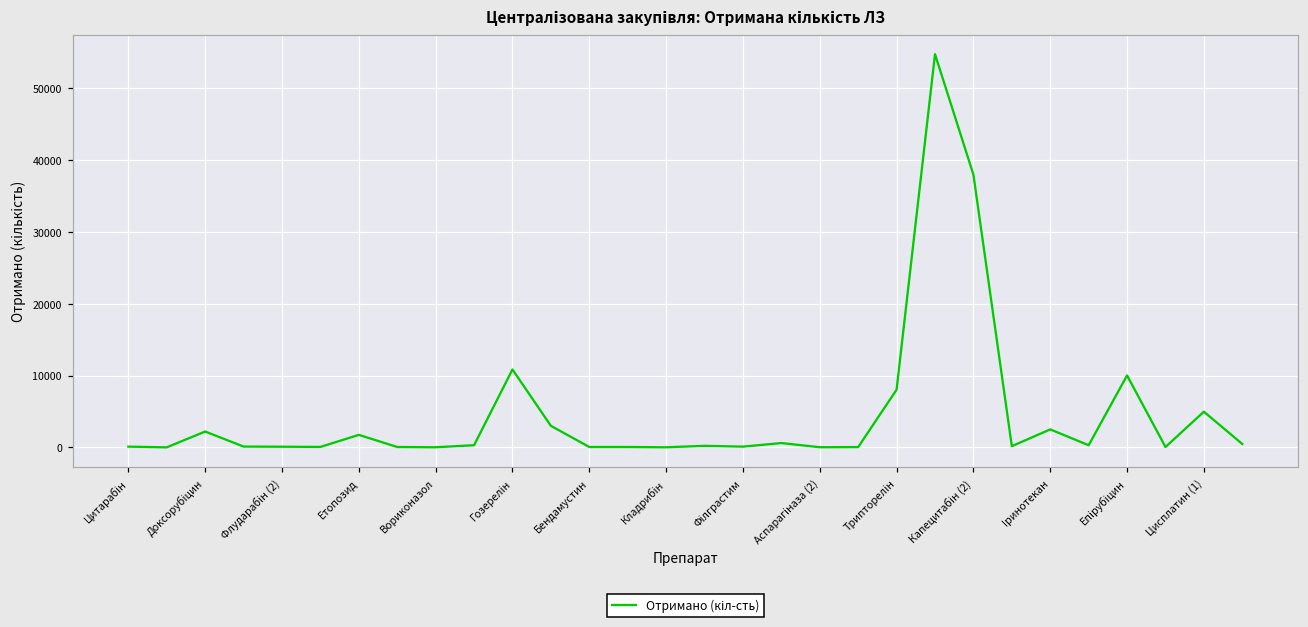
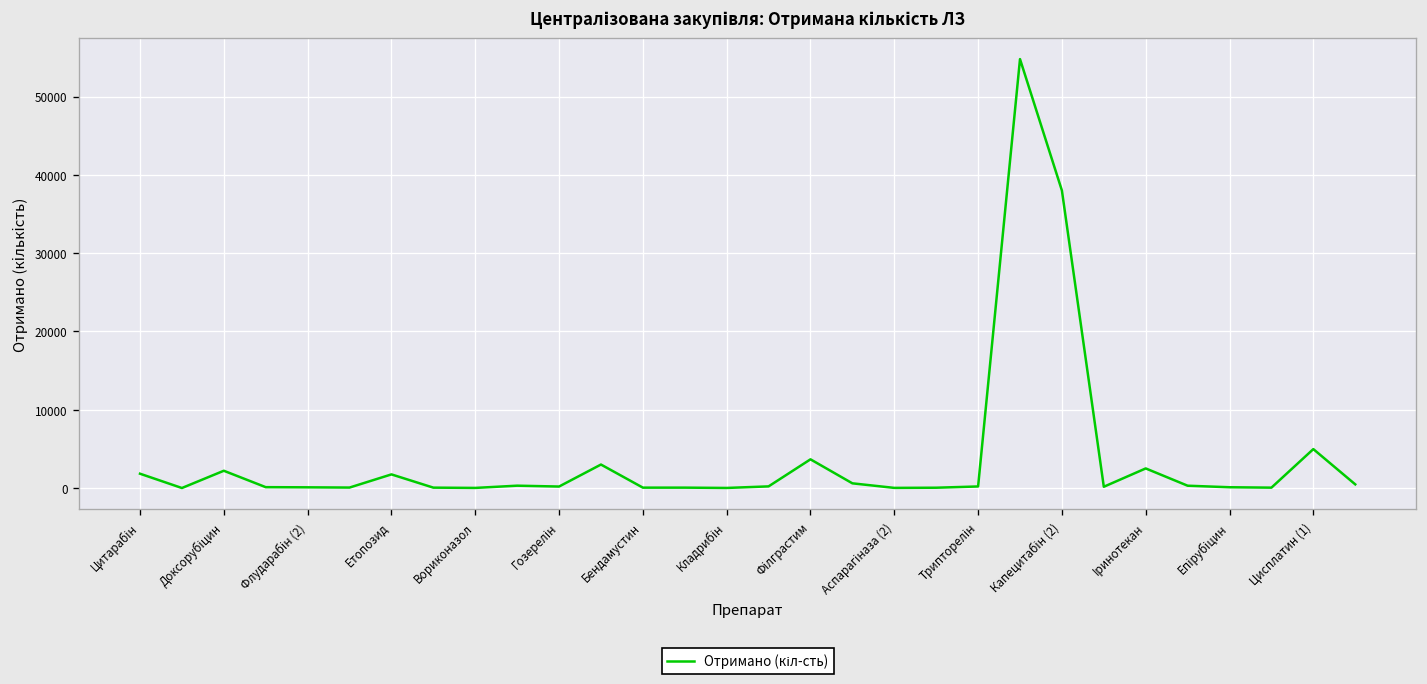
Цитарабін: 0 -> 2000
Гозерелін: 11000 -> 0
Філграстим: 0 -> 4000
Трипторелін: 8000 -> 0
Епірубіцин: 10000 -> 0
